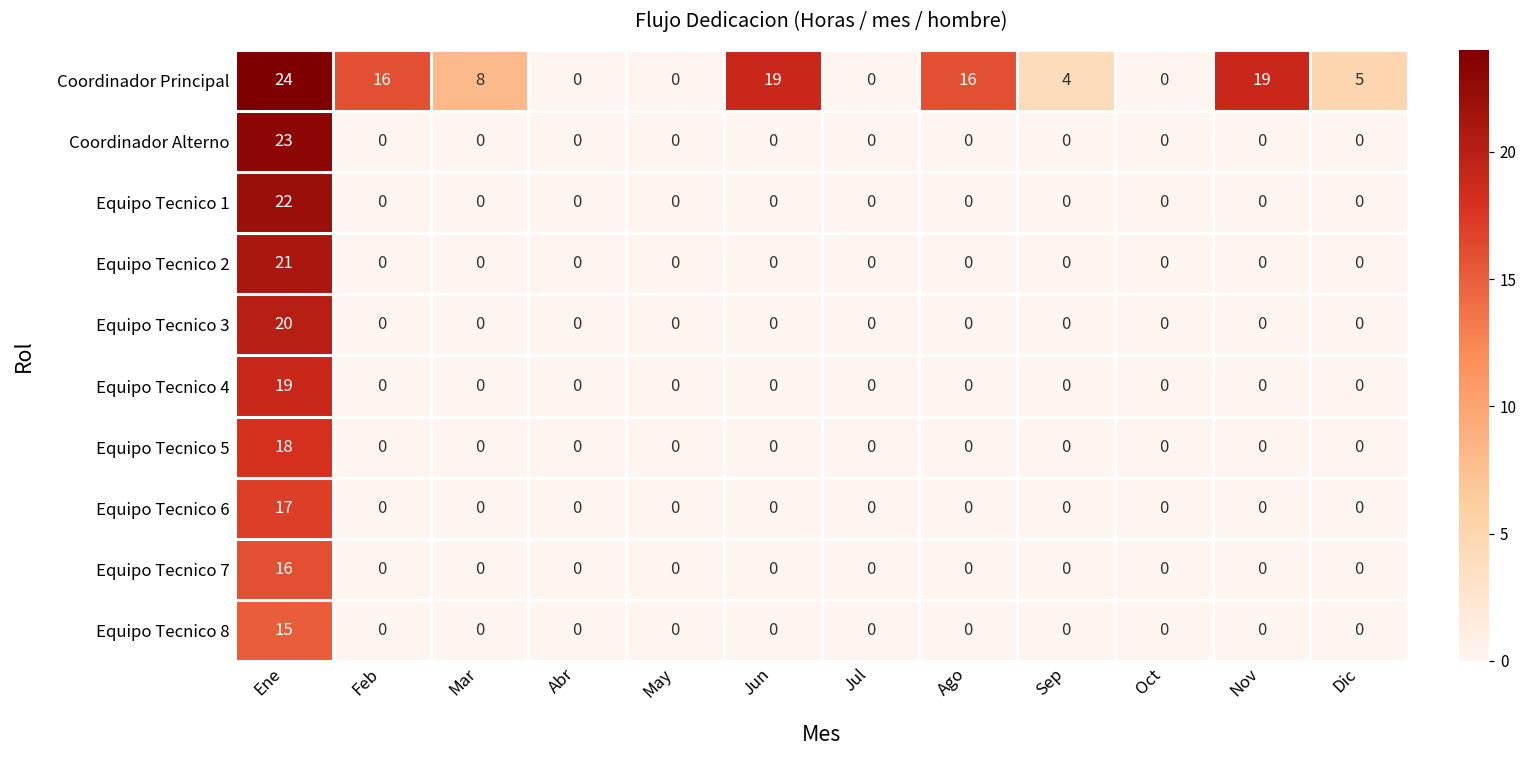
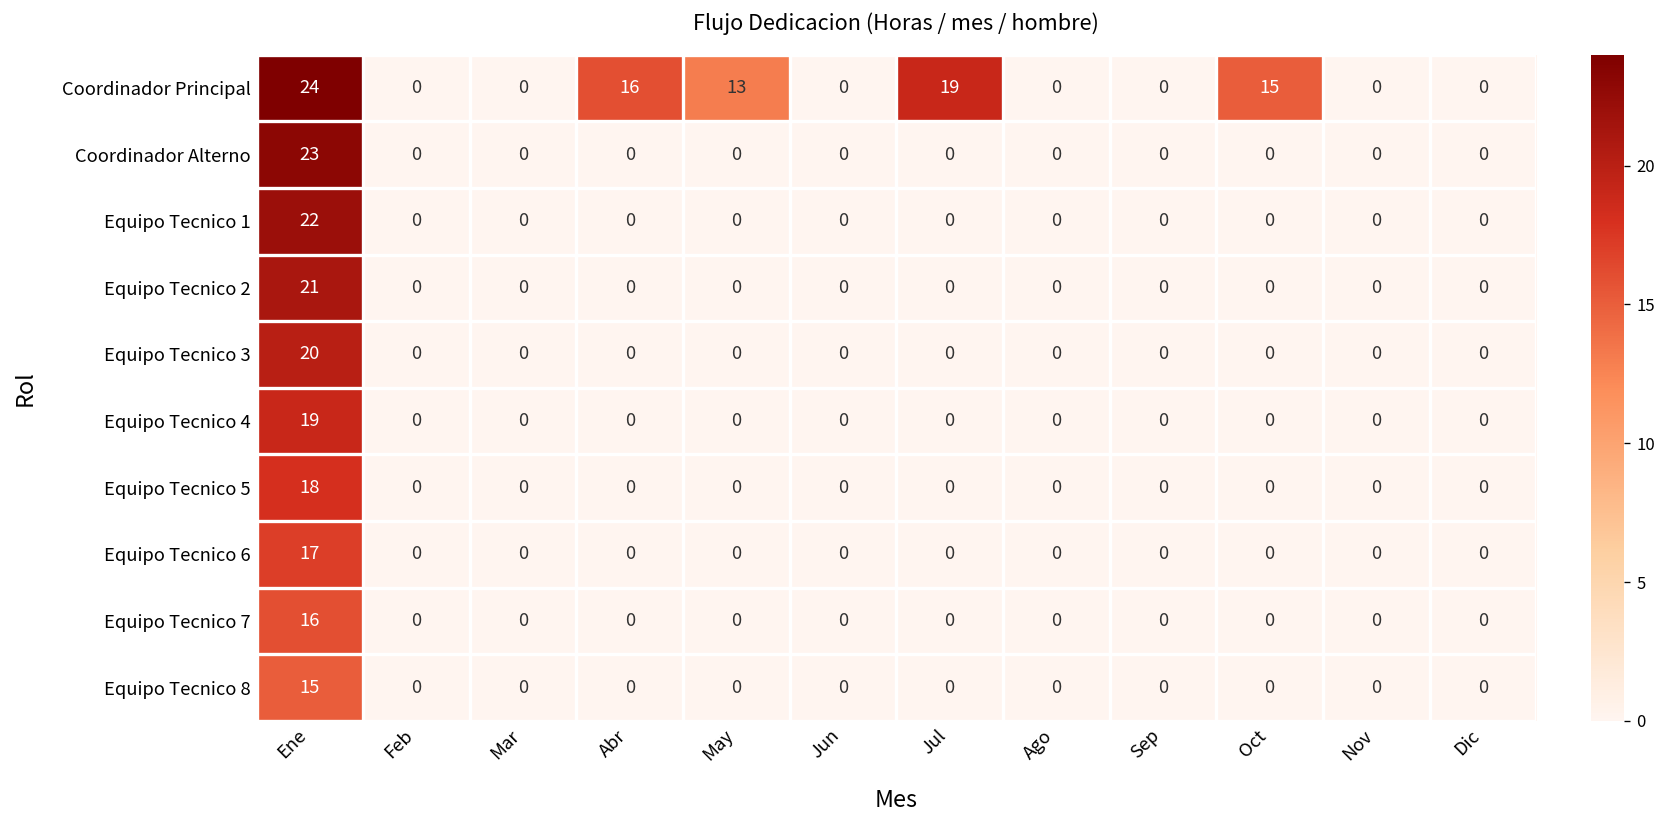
Coordinador Principal, Feb: 16 -> 0
Coordinador Principal, Mar: 8 -> 0
Coordinador Principal, Abr: 0 -> 16
Coordinador Principal, May: 0 -> 13
Coordinador Principal, Jun: 19 -> 0
Coordinador Principal, Jul: 0 -> 19
Coordinador Principal, Ago: 16 -> 0
Coordinador Principal, Sep: 4 -> 0
Coordinador Principal, Oct: 0 -> 15
Coordinador Principal, Nov: 19 -> 0
Coordinador Principal, Dic: 5 -> 0
